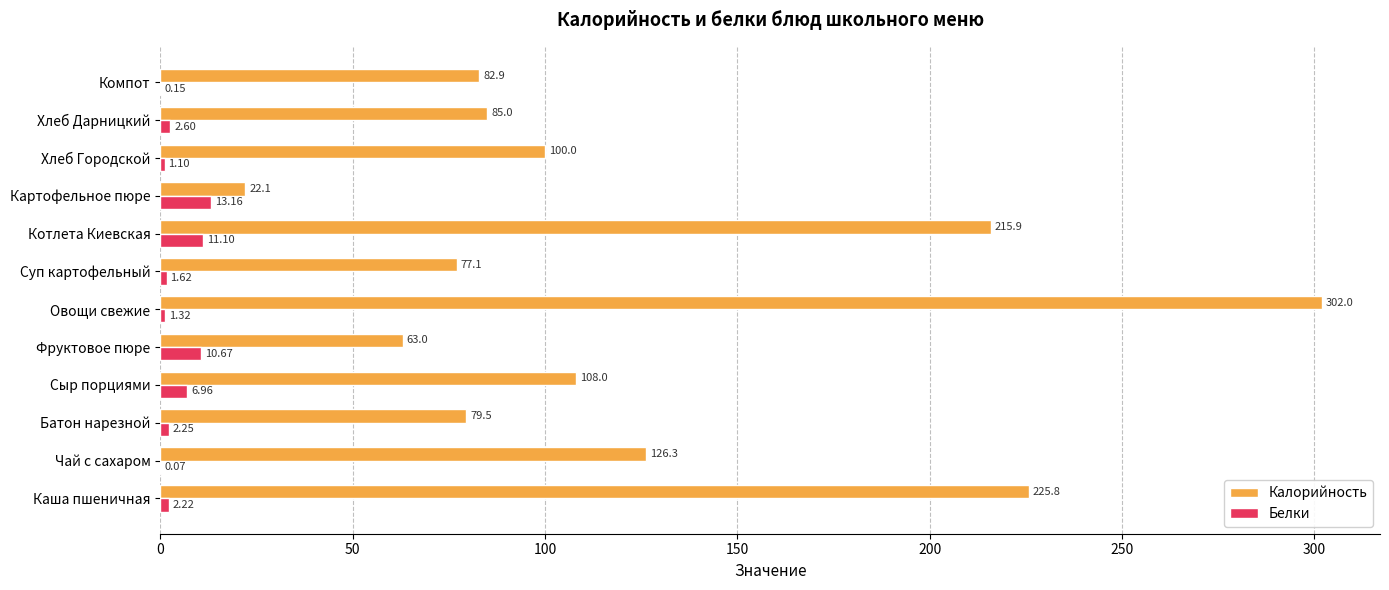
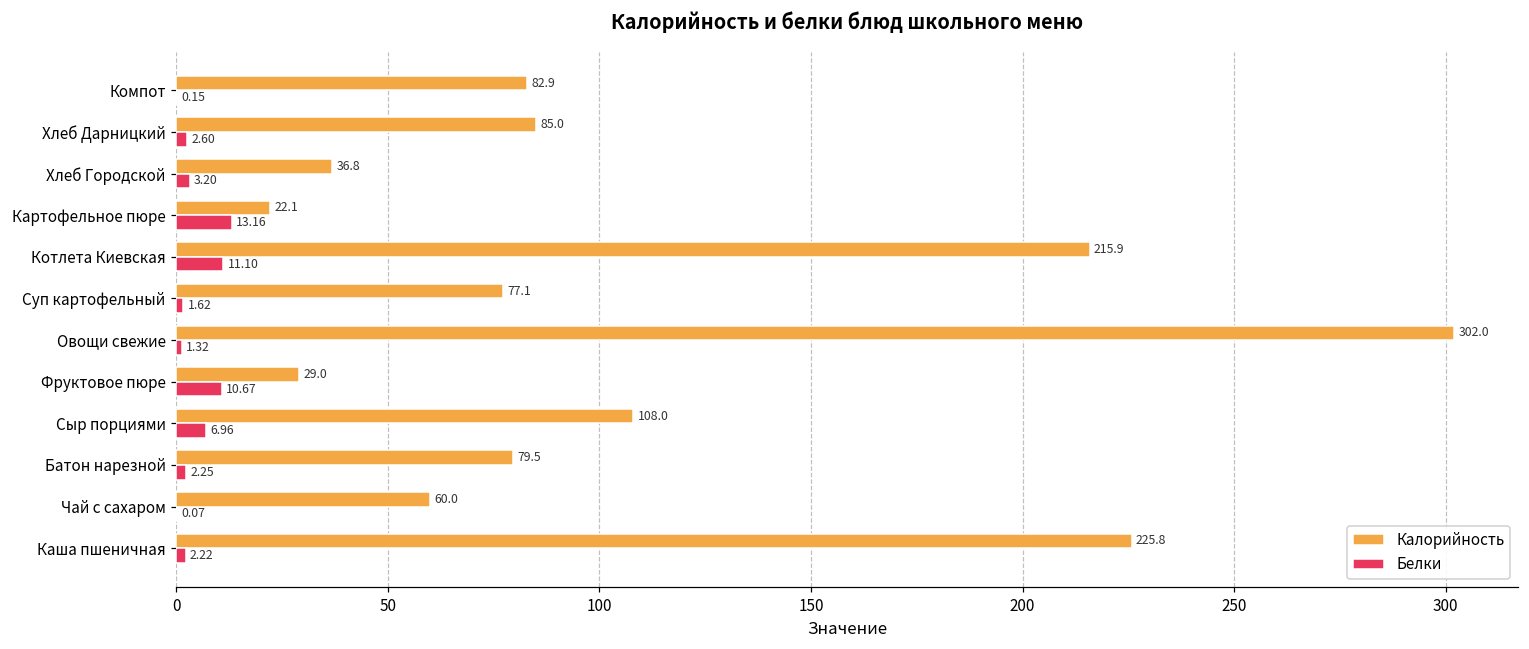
Калорийность, Хлеб Городской: 100.0 -> 36.8
Белки, Хлеб Городской: 1.10 -> 3.20
Калорийность, Фруктовое пюре: 63.0 -> 29.0
Калорийность, Чай с сахаром: 126.3 -> 60.0
